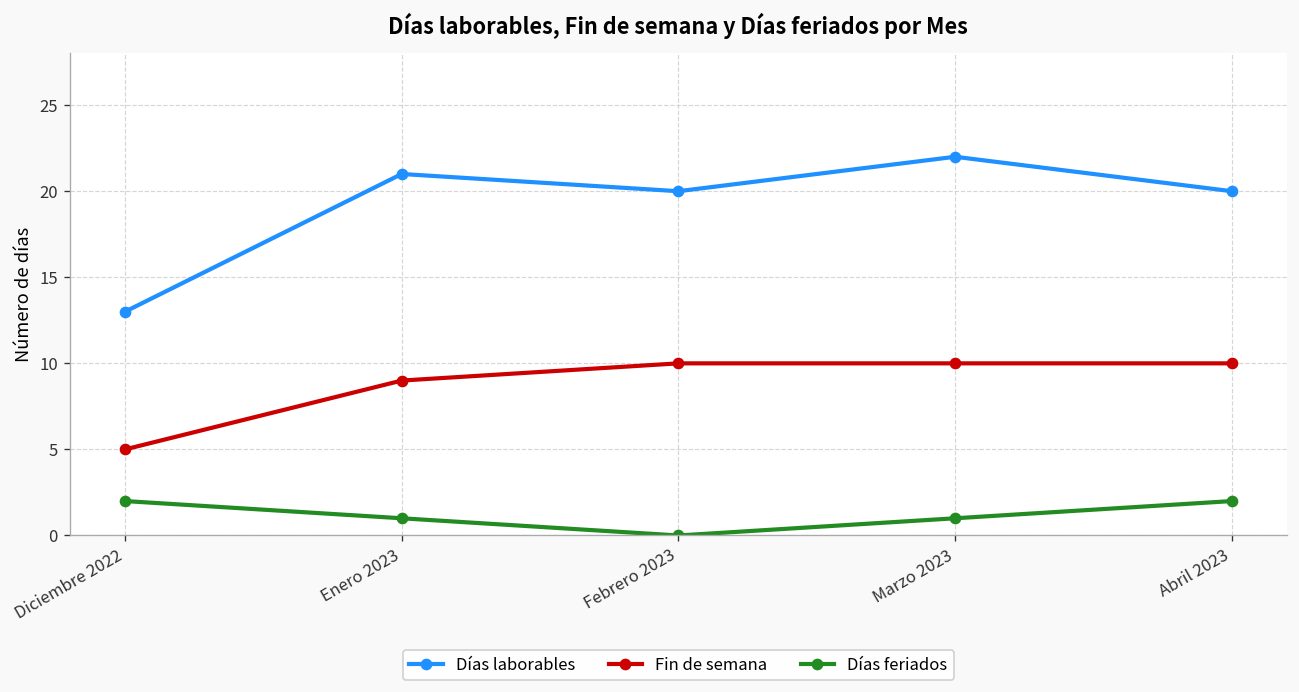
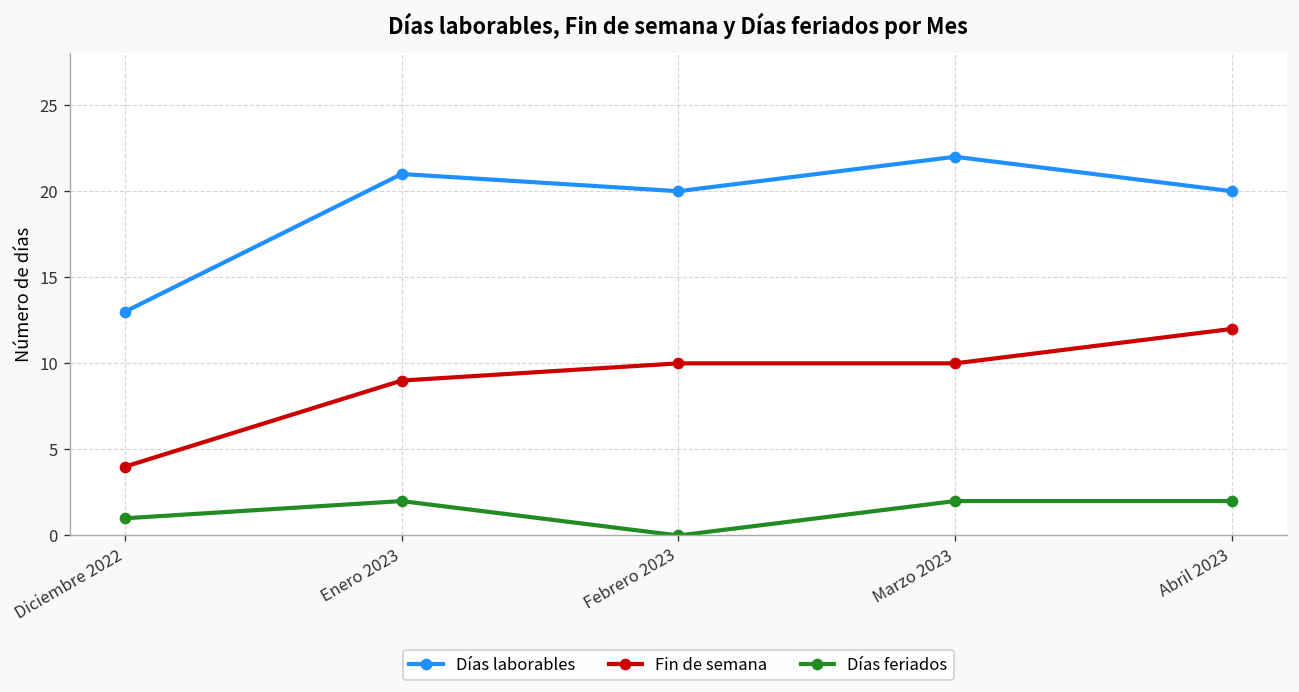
Fin de semana, Diciembre 2022: 5 -> 4
Días feriados, Diciembre 2022: 2 -> 1
Días feriados, Enero 2023: 1 -> 2
Días feriados, Marzo 2023: 1 -> 2
Fin de semana, Abril 2023: 10 -> 12
